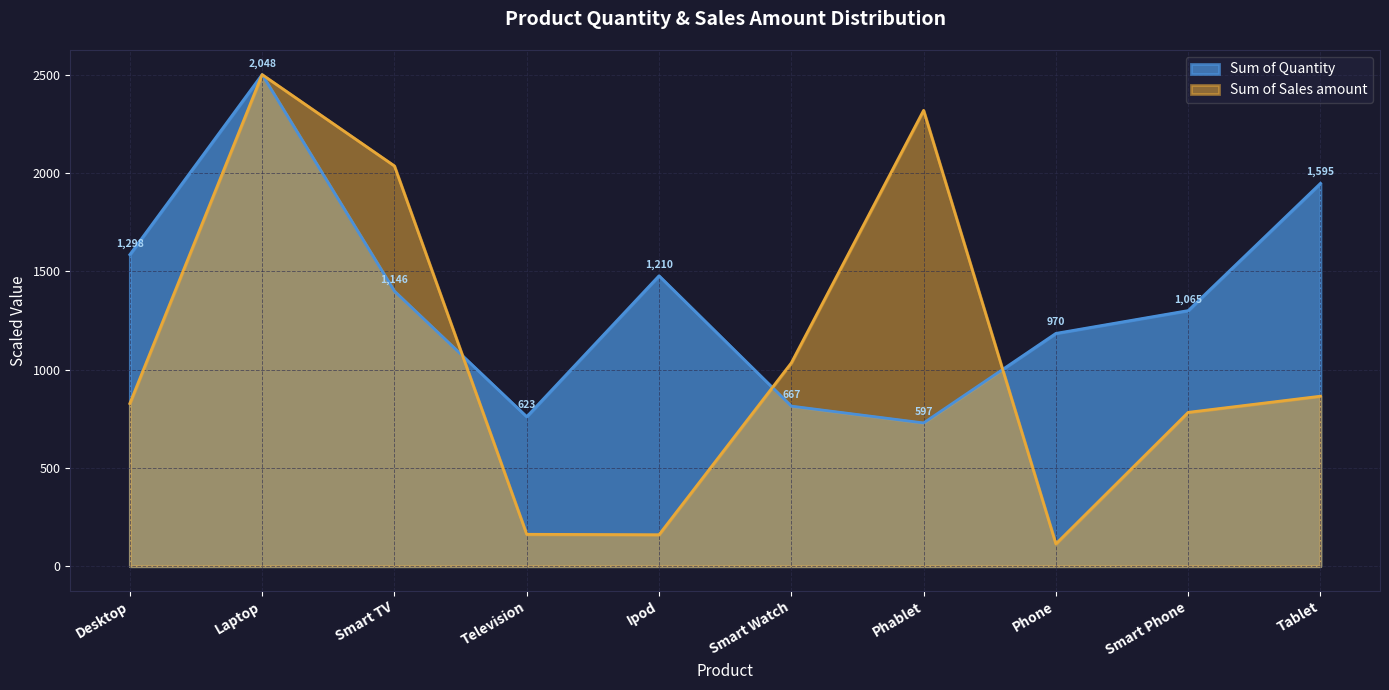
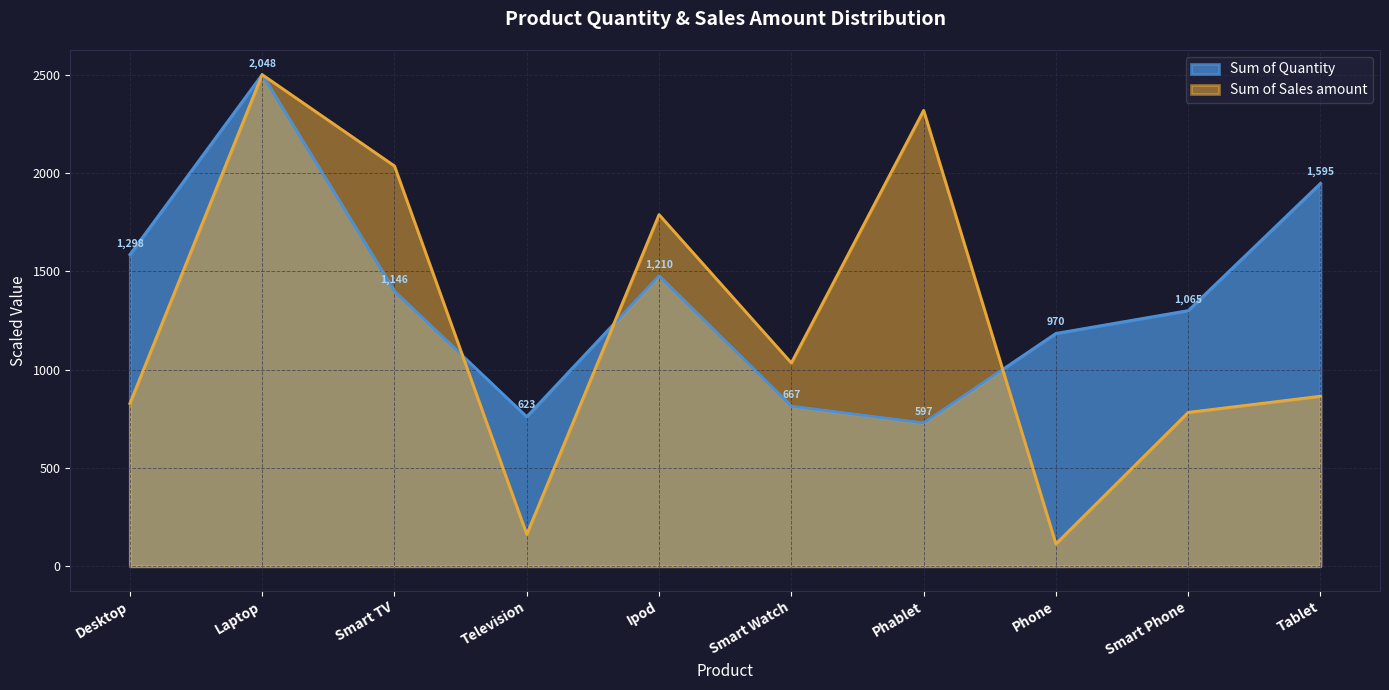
Sum of Sales amount, Ipod: 160 -> 1790
